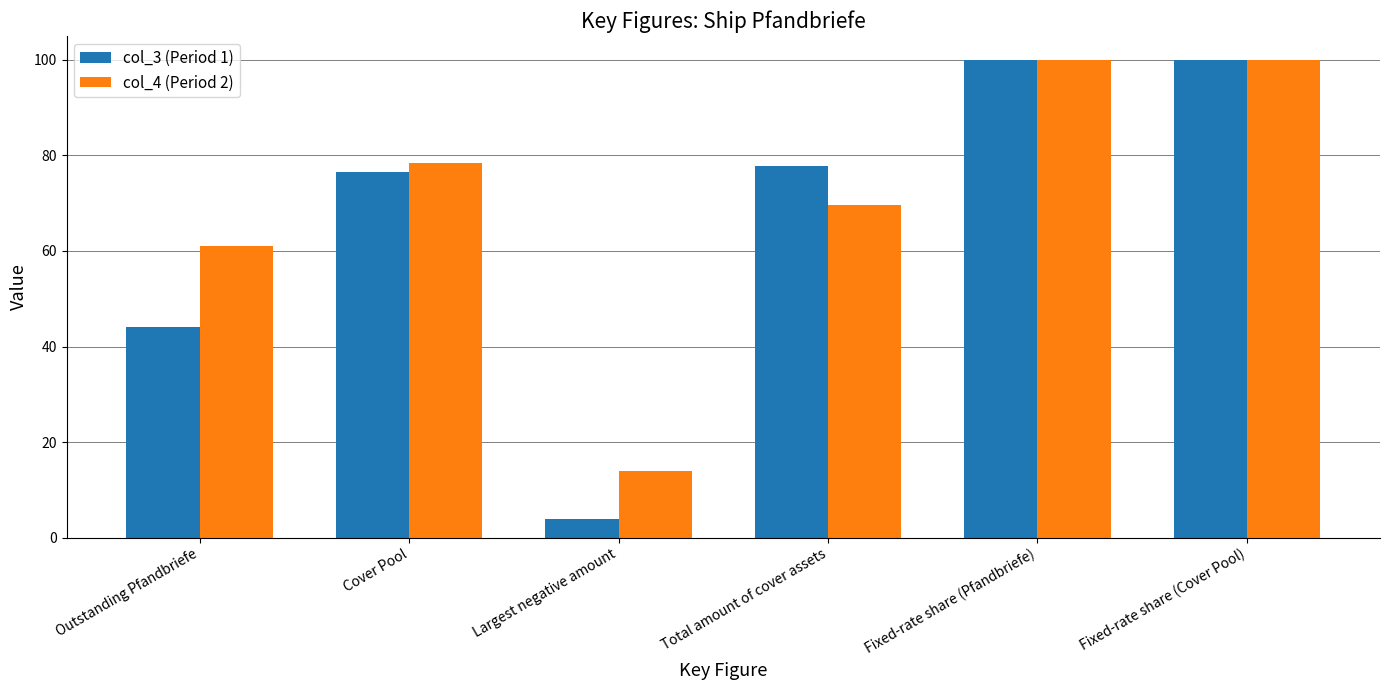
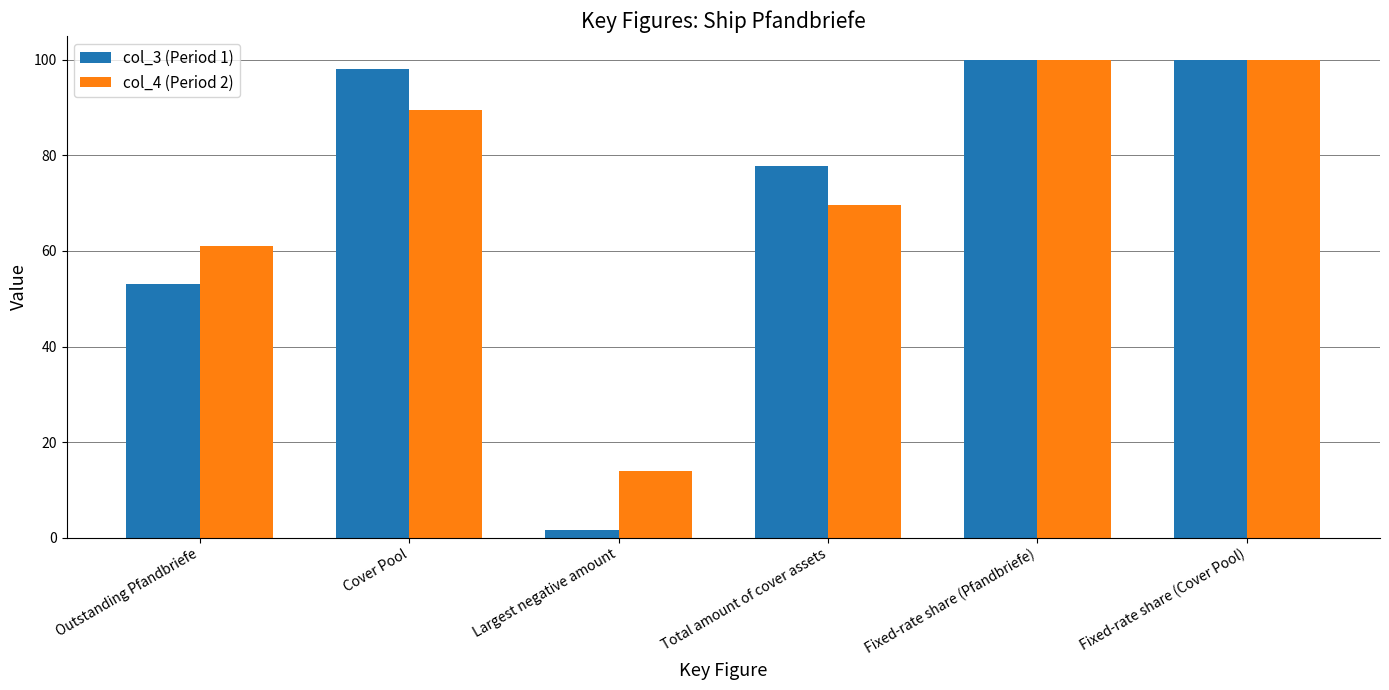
col_3 (Period 1), Outstanding Pfandbriefe: 44 -> 53
col_3 (Period 1), Cover Pool: 77 -> 98
col_4 (Period 2), Cover Pool: 79 -> 90
col_3 (Period 1), Largest negative amount: 4 -> 2
